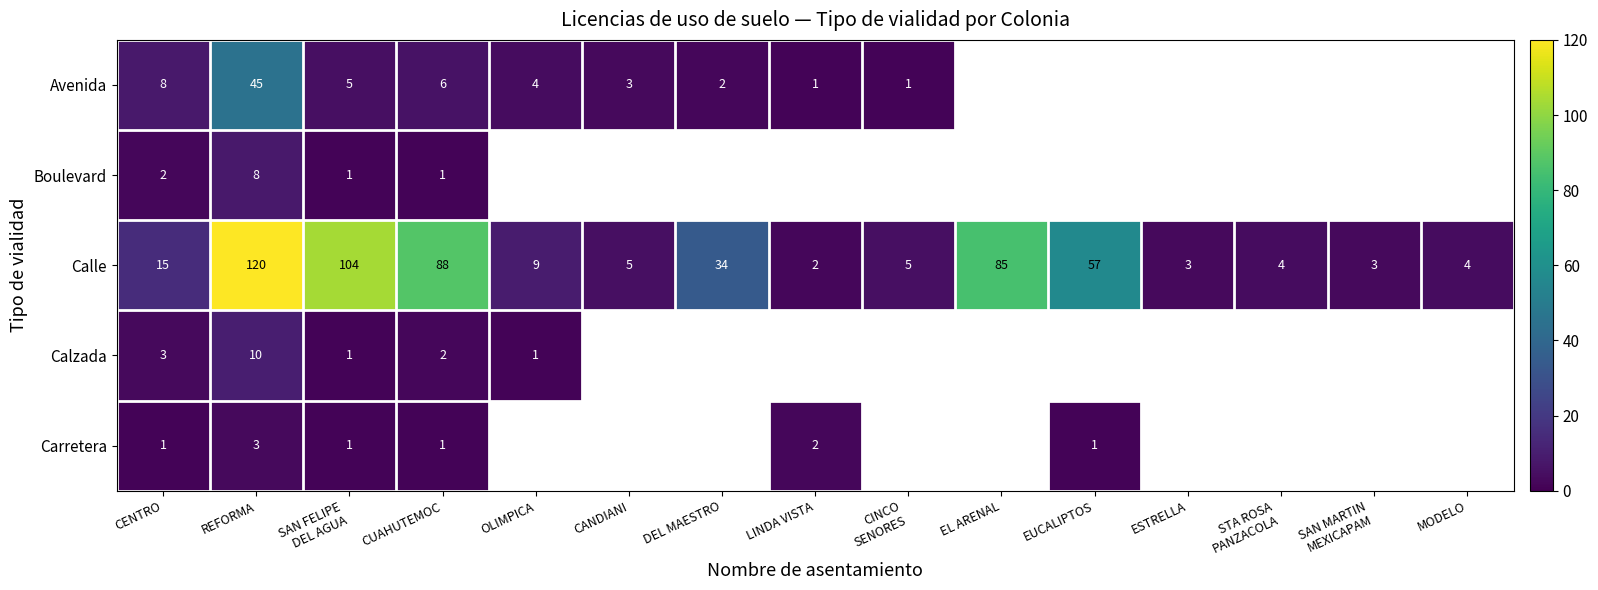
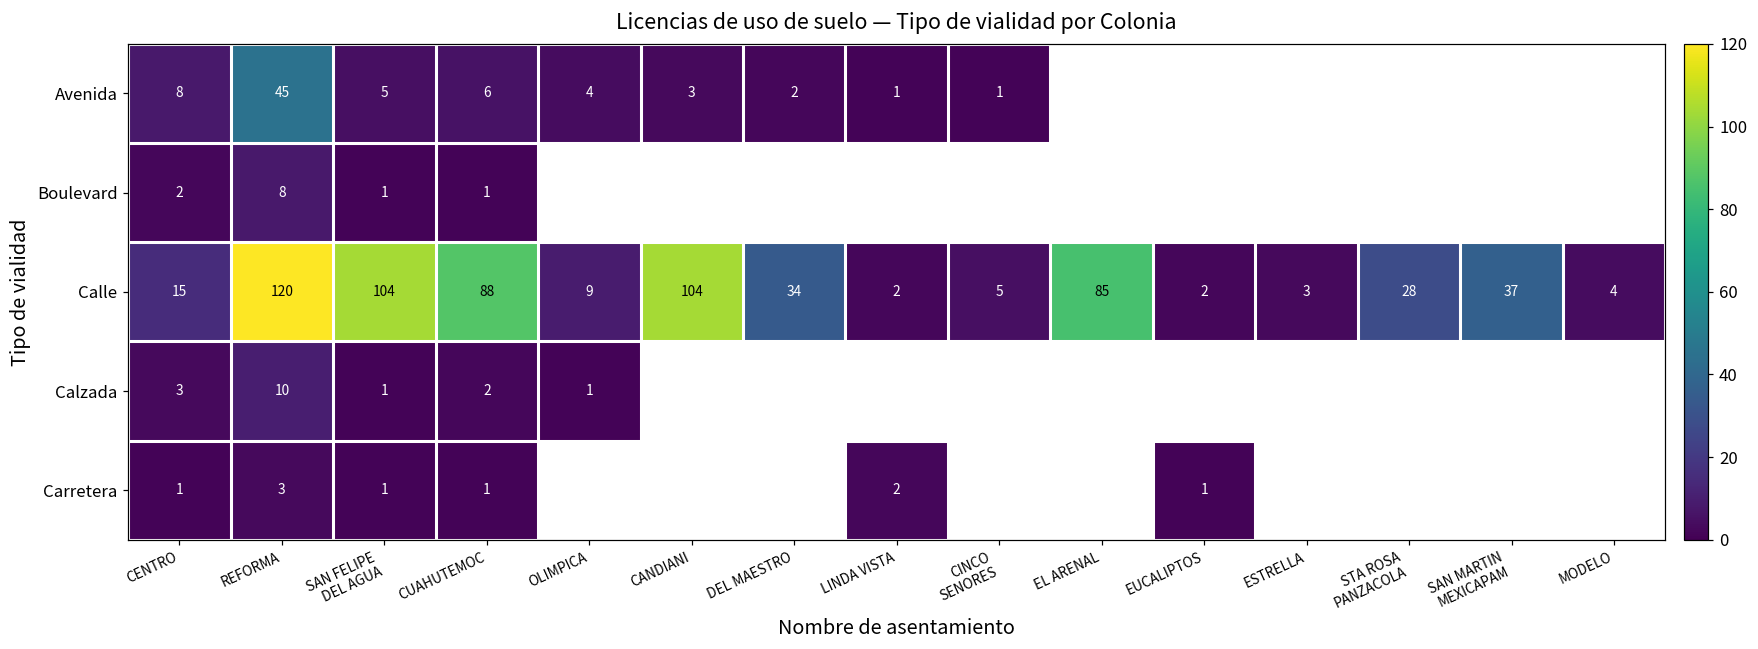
Calle, CANDIANI: 5 -> 104
Calle, EUCALIPTOS: 57 -> 2
Calle, STA ROSA PANZACOLA: 4 -> 28
Calle, SAN MARTIN MEXICAPAM: 3 -> 37
